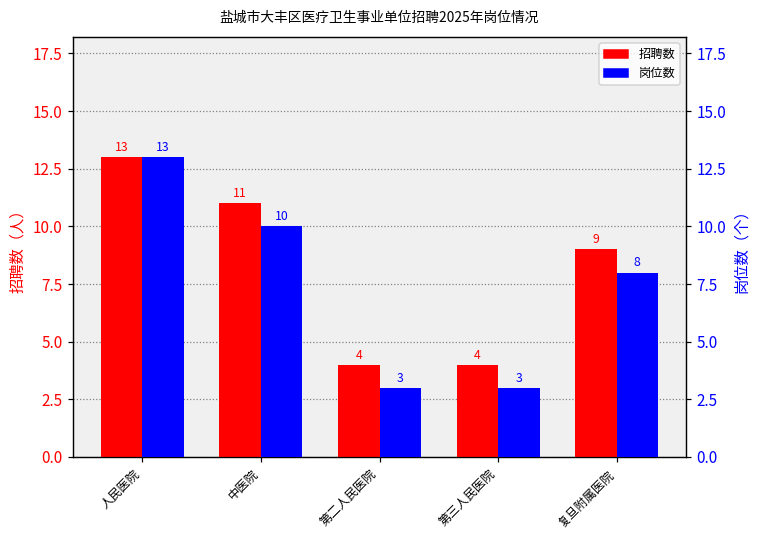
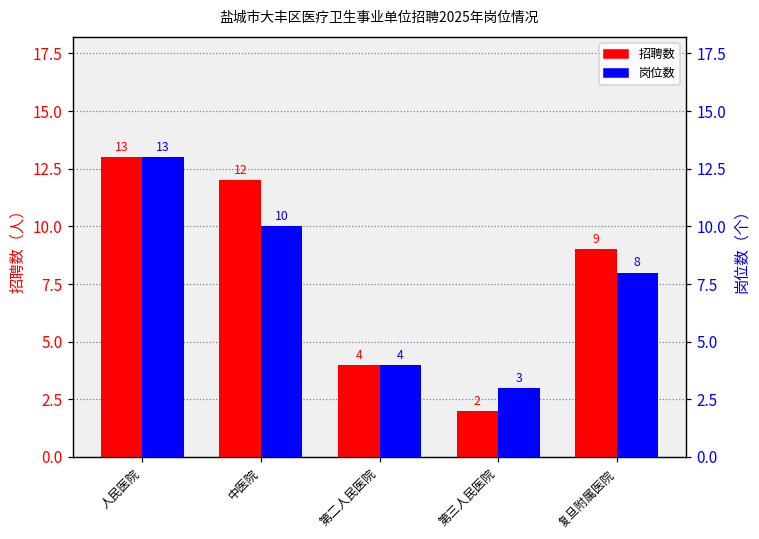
招聘数, 中医院: 11 -> 12
招聘数, 第三人民医院: 4 -> 2
岗位数, 第二人民医院: 3 -> 4
